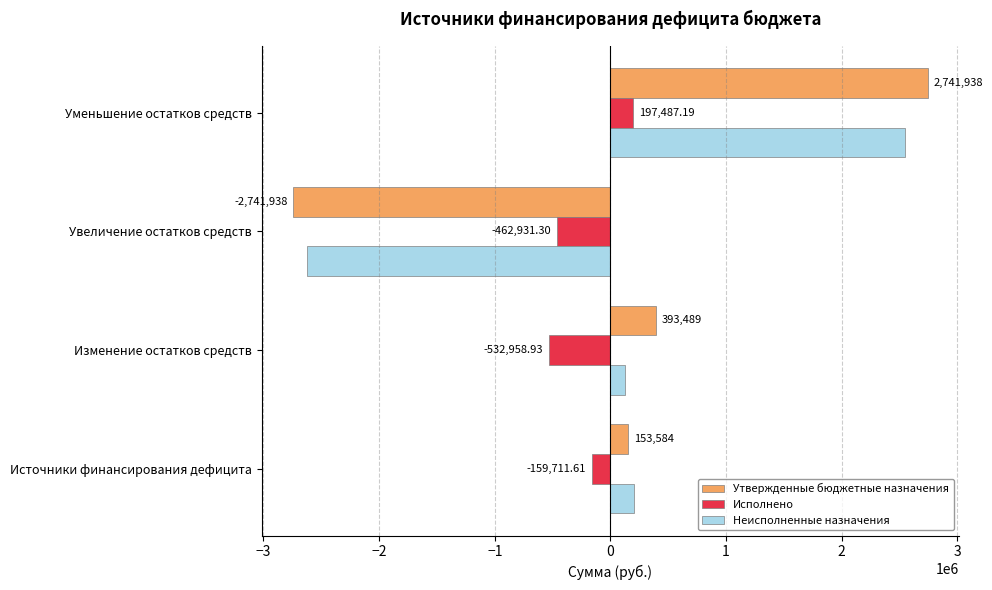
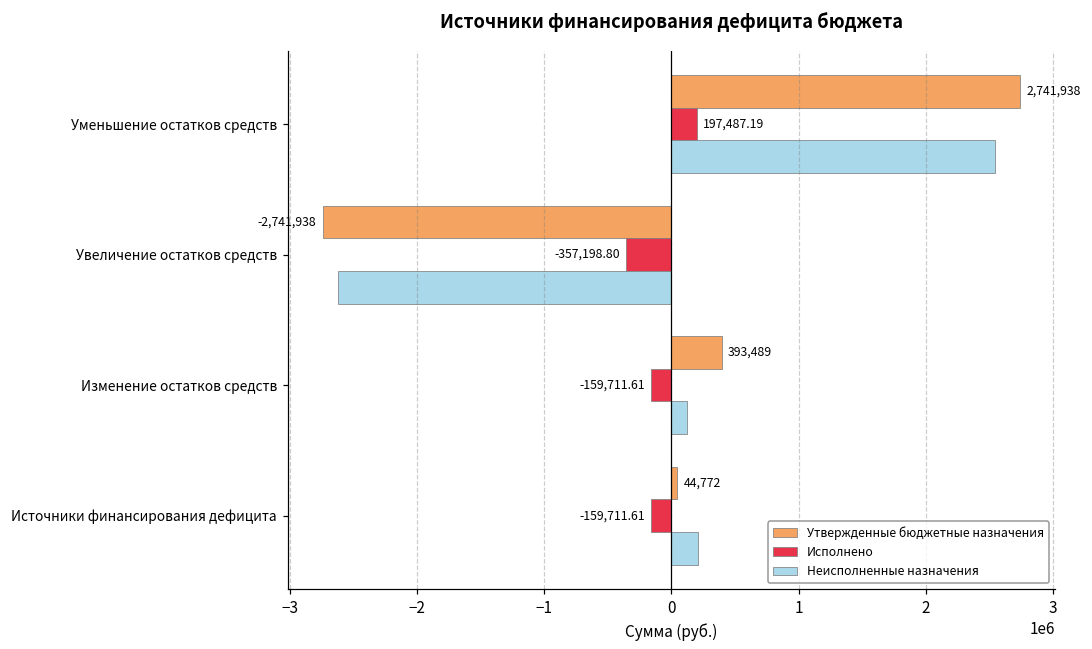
Исполнено, Увеличение остатков средств: -462,931.30 -> -357,198.80
Исполнено, Изменение остатков средств: -532,958.93 -> -159,711.61
Утвержденные бюджетные назначения, Источники финансирования дефицита: 153,584 -> 44,772
